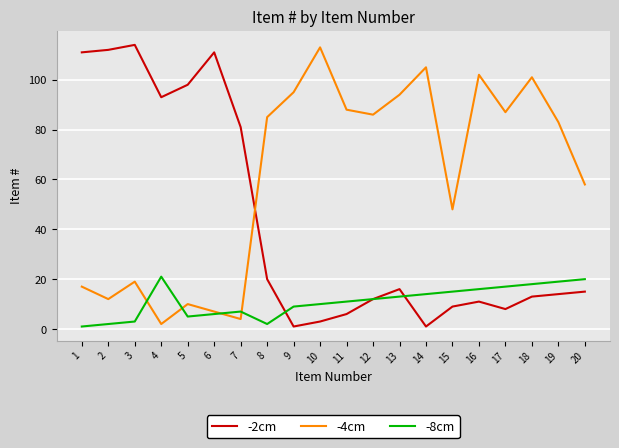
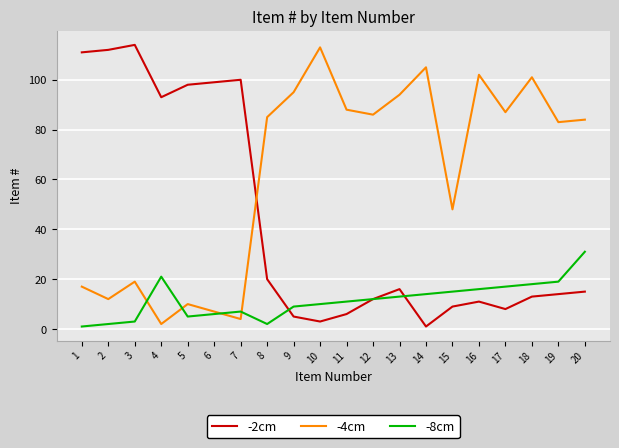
-2cm, 6: 111 -> 99
-2cm, 7: 81 -> 100
-2cm, 9: 1 -> 5
-4cm, 20: 58 -> 84
-8cm, 20: 20 -> 31
